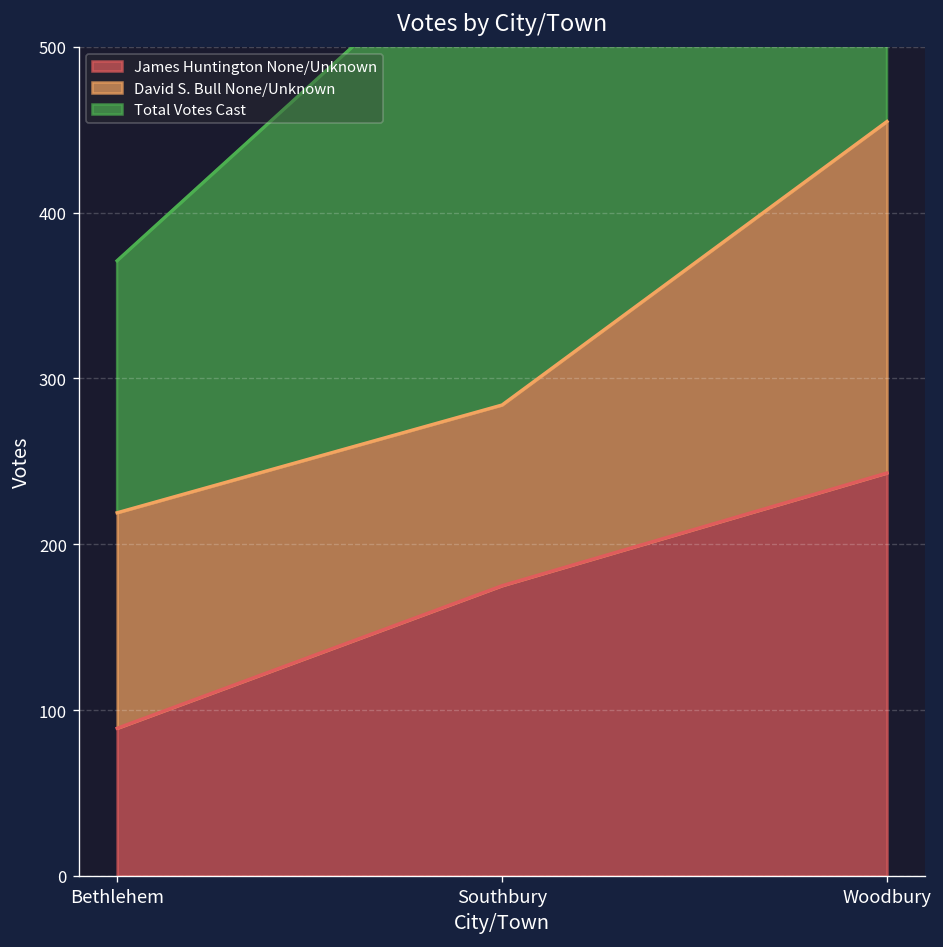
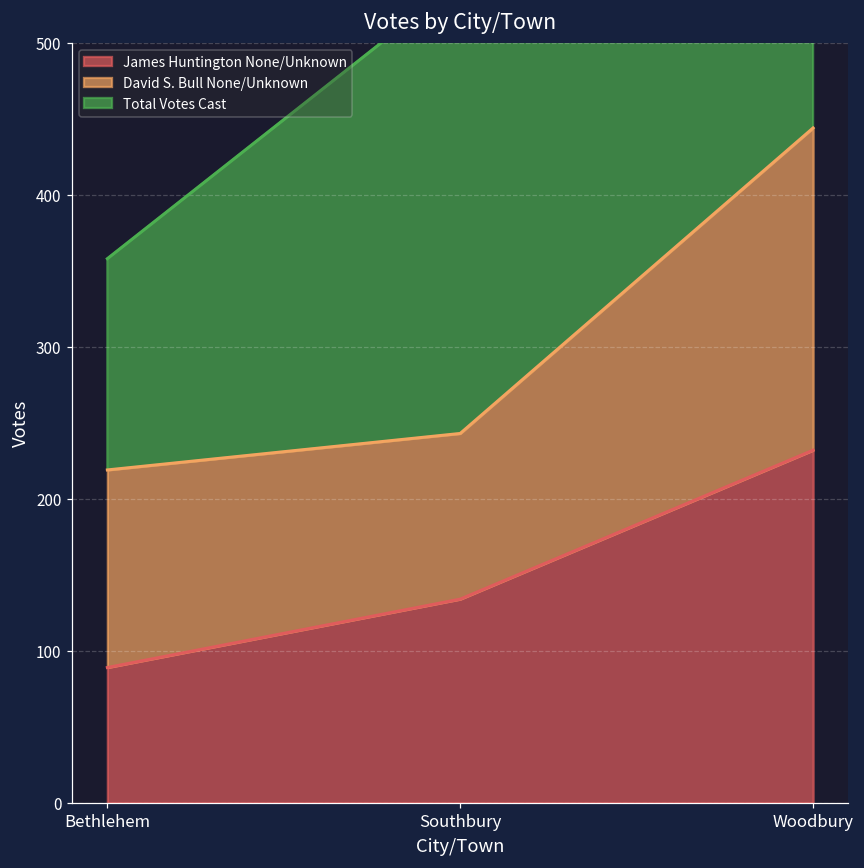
Total Votes Cast, Bethlehem: 152 -> 139
James Huntington None/Unknown, Southbury: 175 -> 134
James Huntington None/Unknown, Woodbury: 243 -> 232
